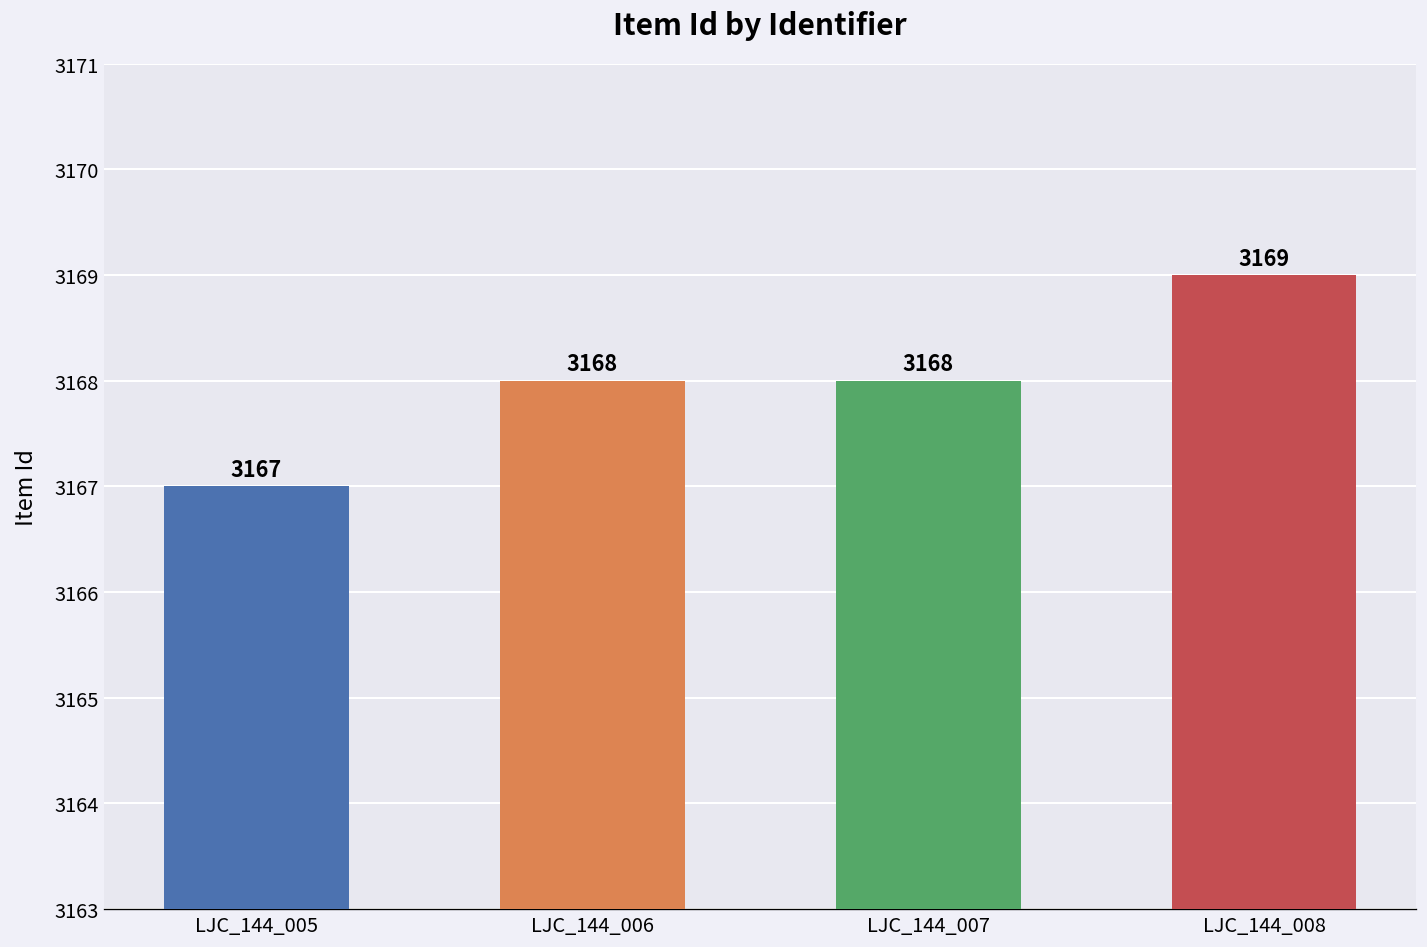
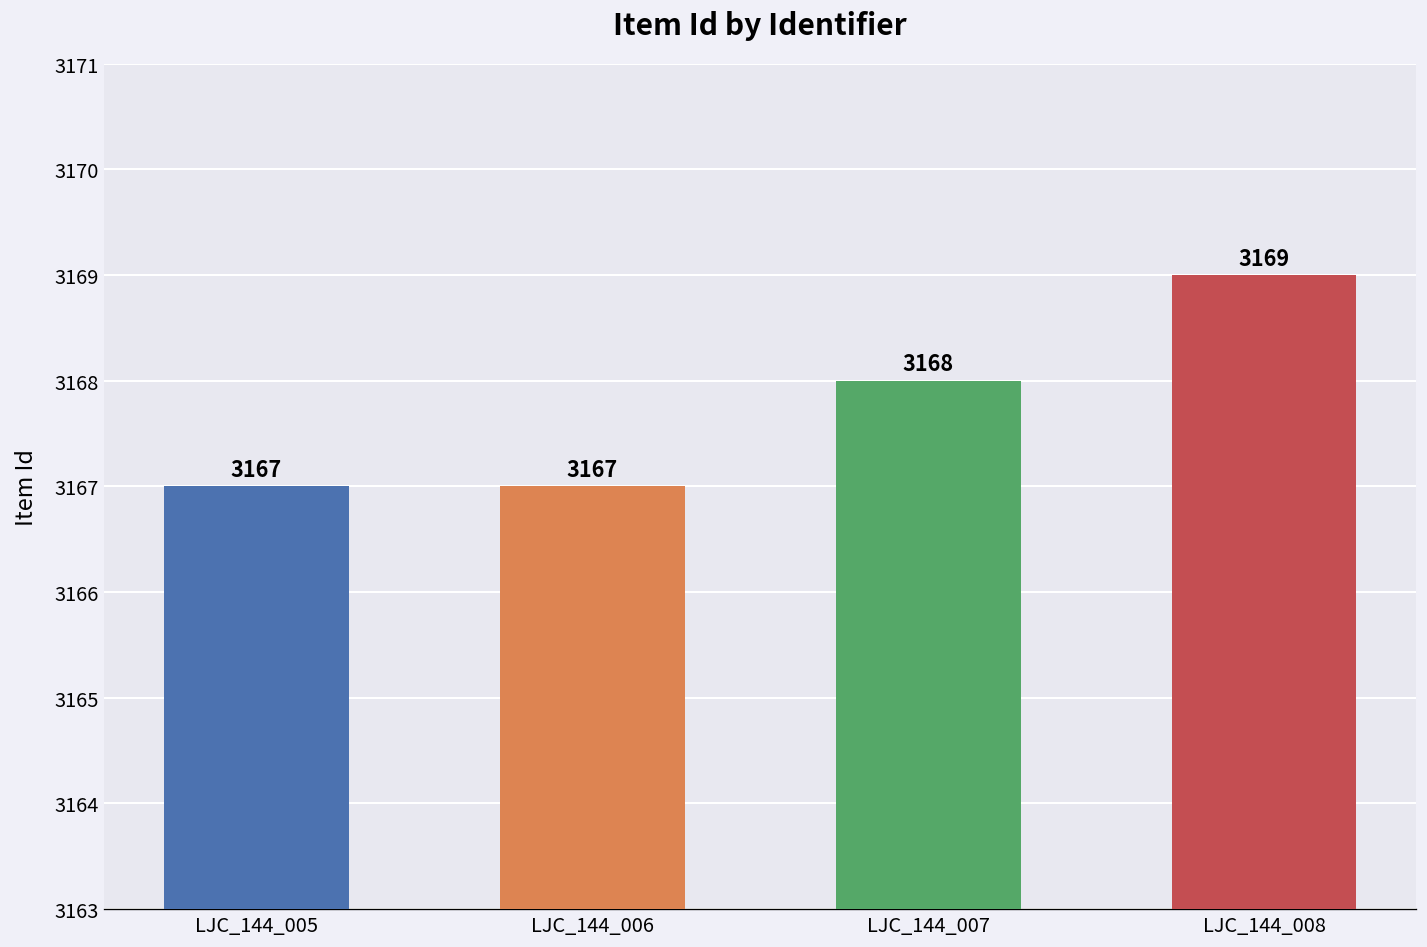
LJC_144_006: 3168 -> 3167
